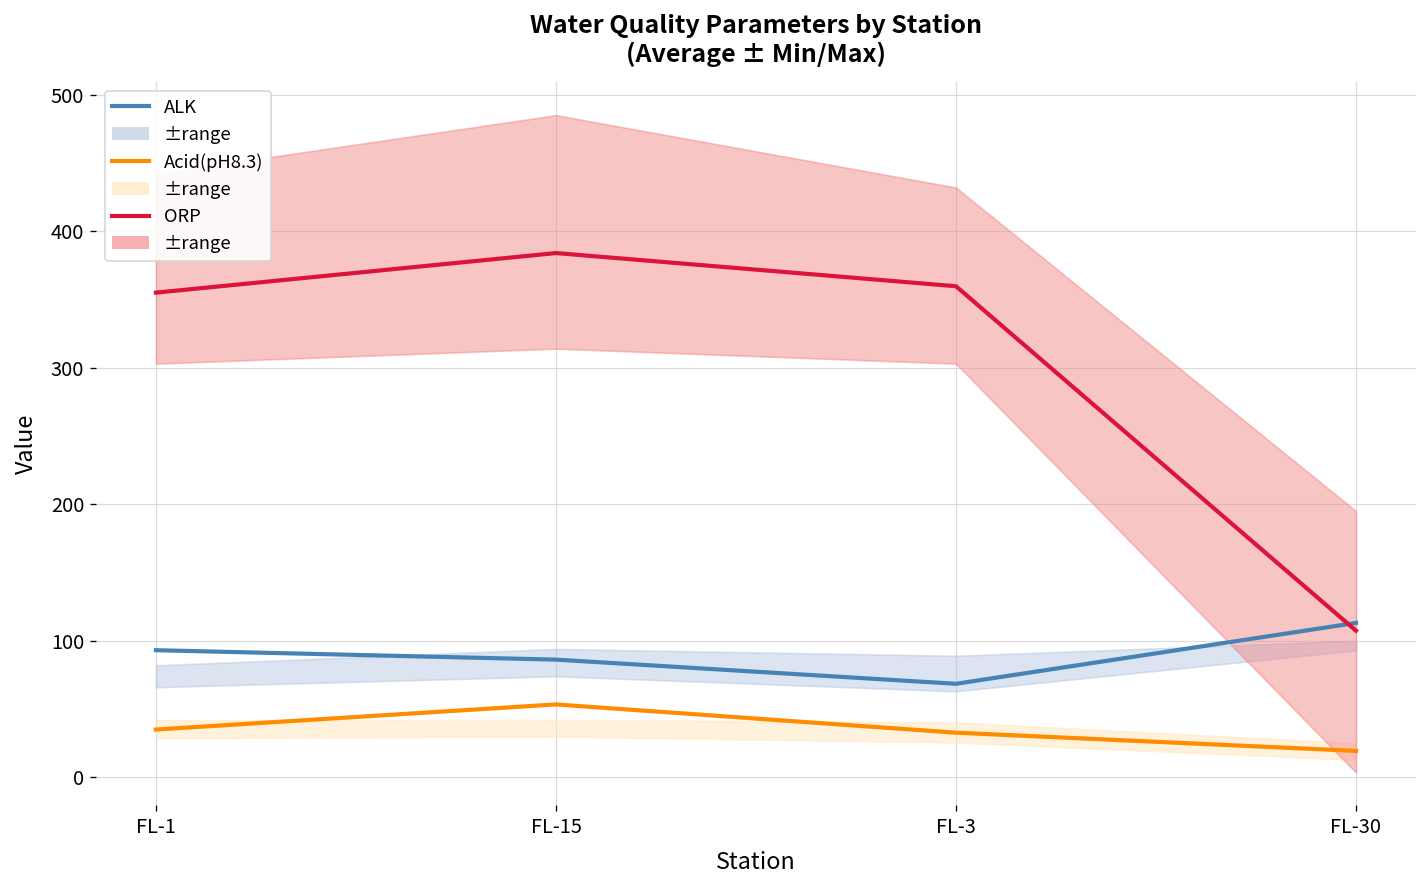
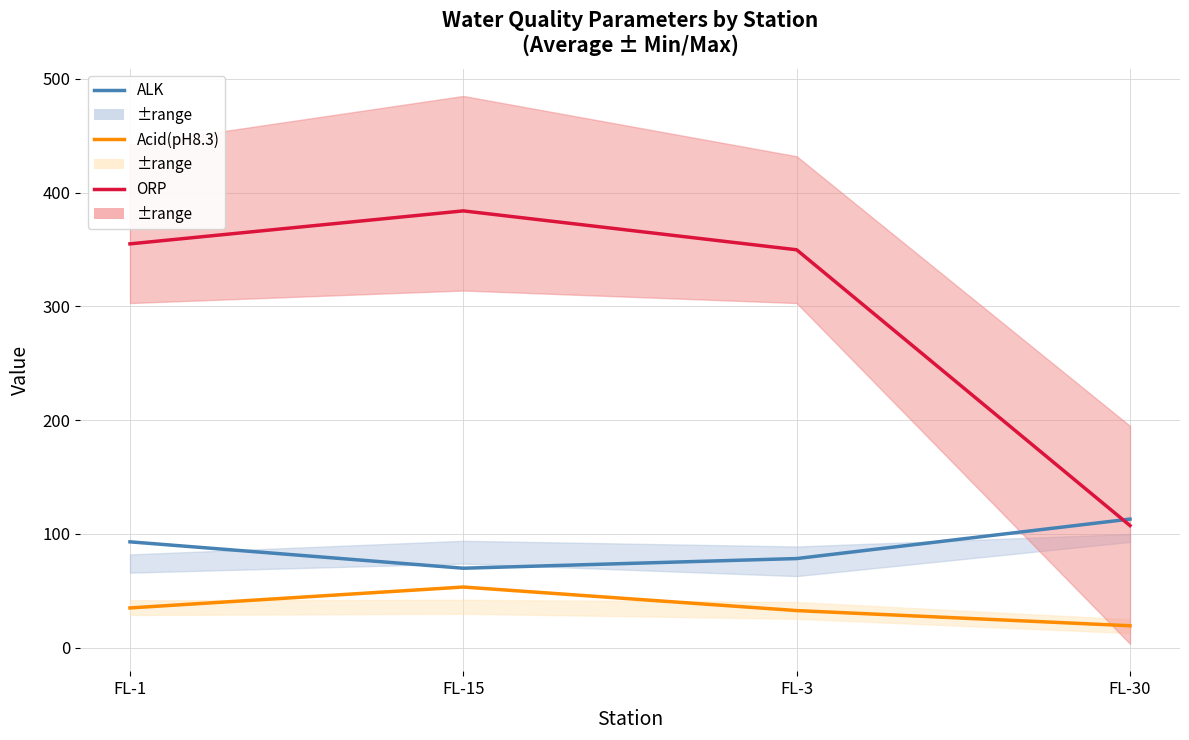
ALK, FL-15: 86 -> 70
ALK, FL-3: 69 -> 78
ORP, FL-3: 360 -> 350
